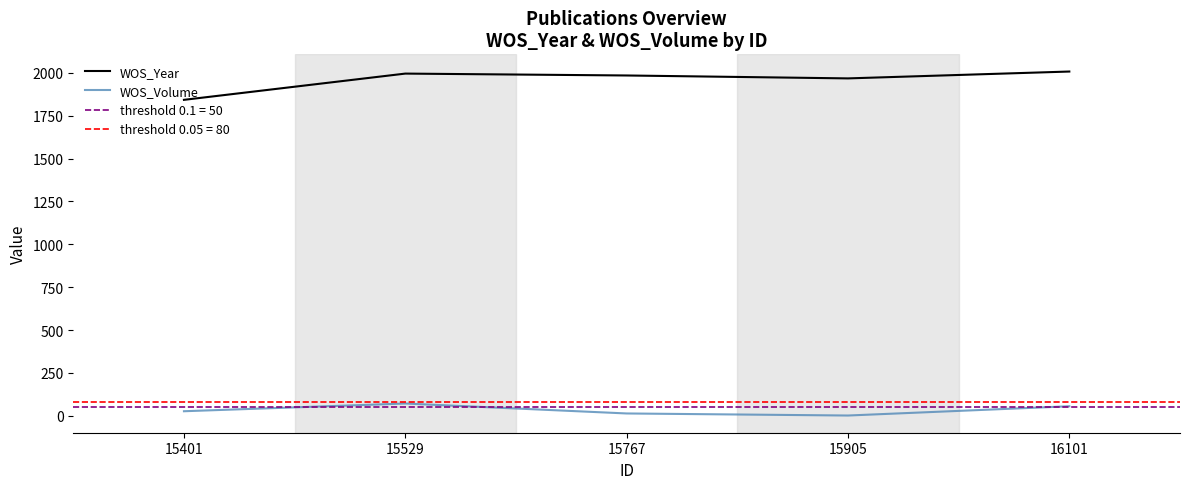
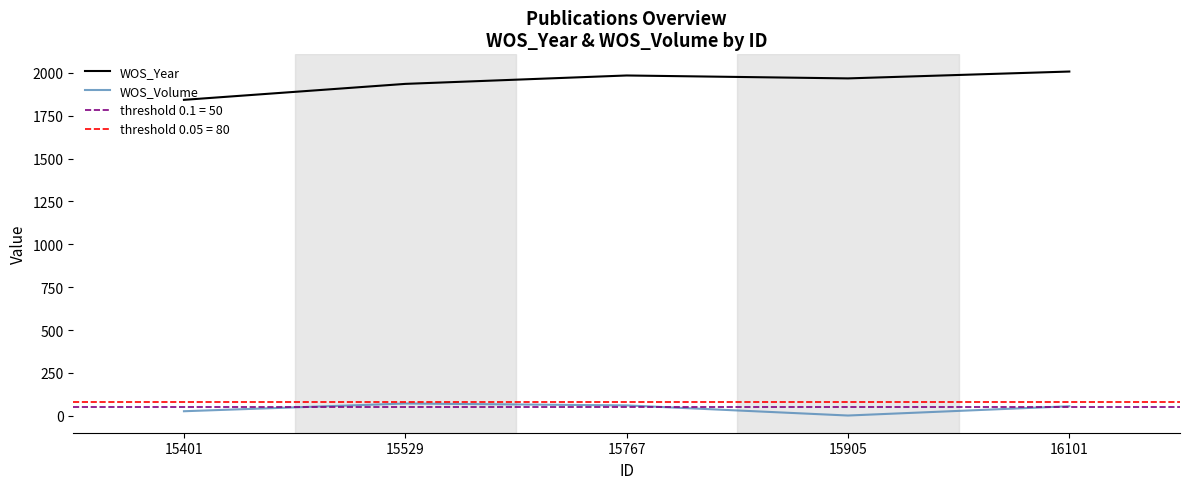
WOS_Year, 15529: 2000 -> 1940
WOS_Volume, 15767: 10 -> 60
